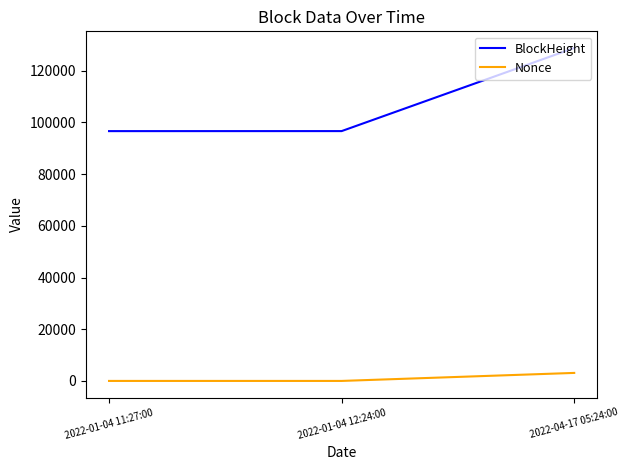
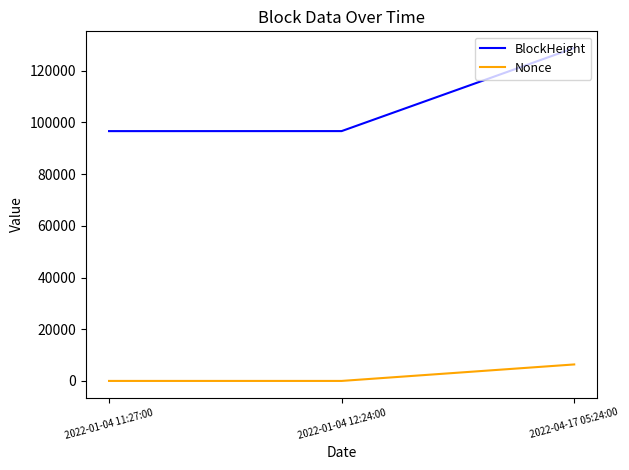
Nonce, 2022-04-17 05:24:00: 3000 -> 6000
